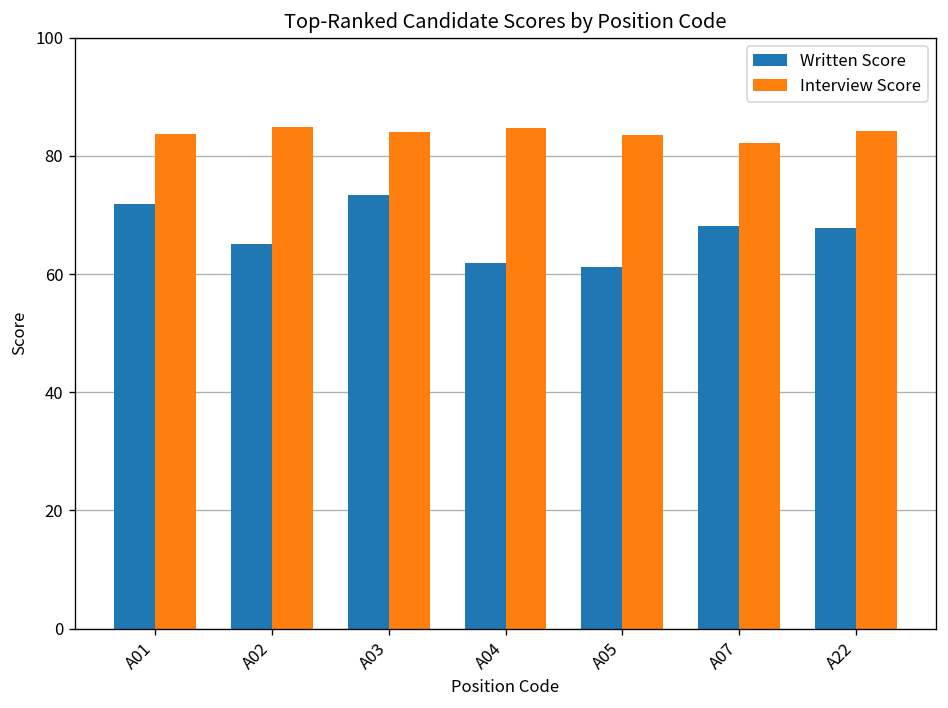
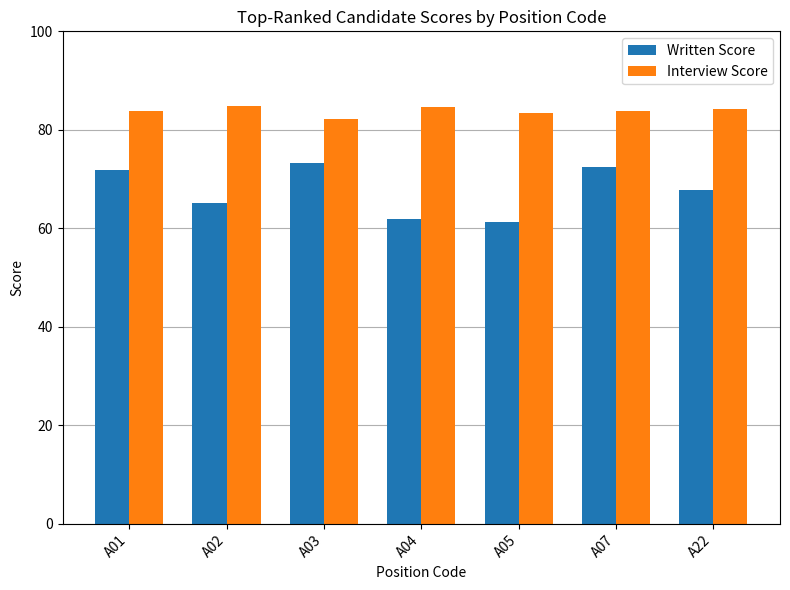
Interview Score, A03: 84 -> 82
Written Score, A07: 68 -> 73
Interview Score, A07: 82 -> 84
